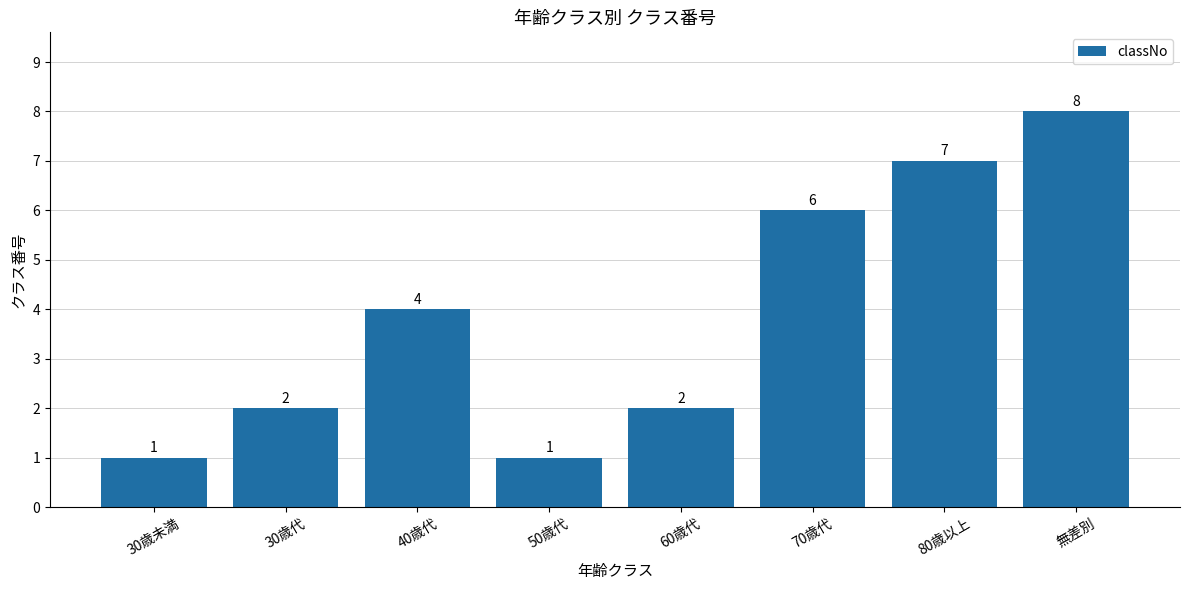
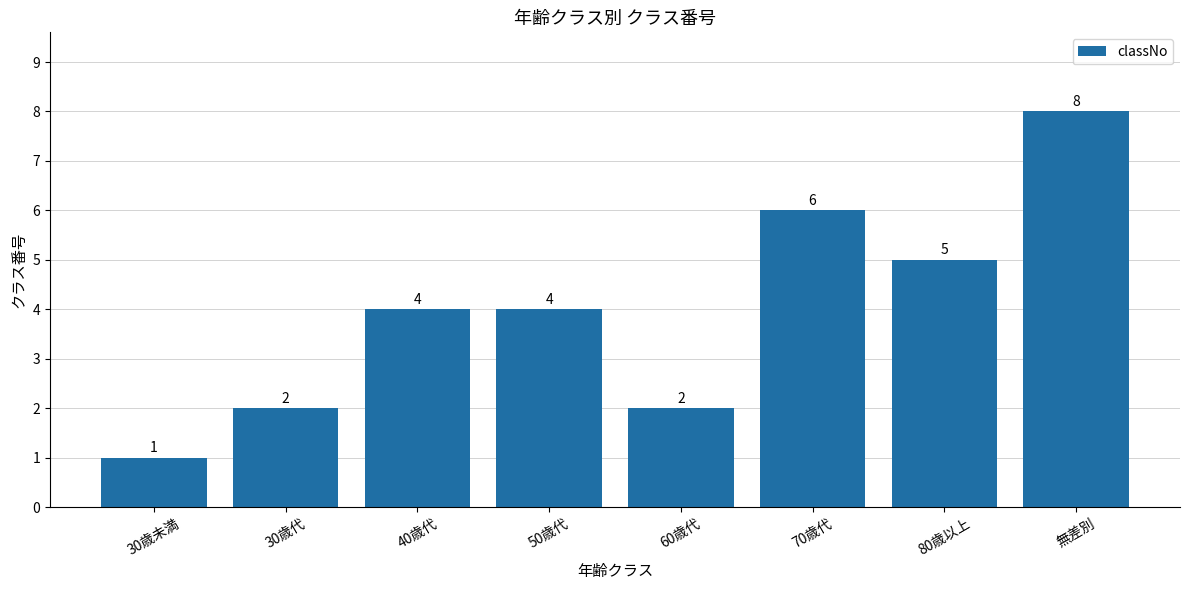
50歳代: 1 -> 4
80歳以上: 7 -> 5
